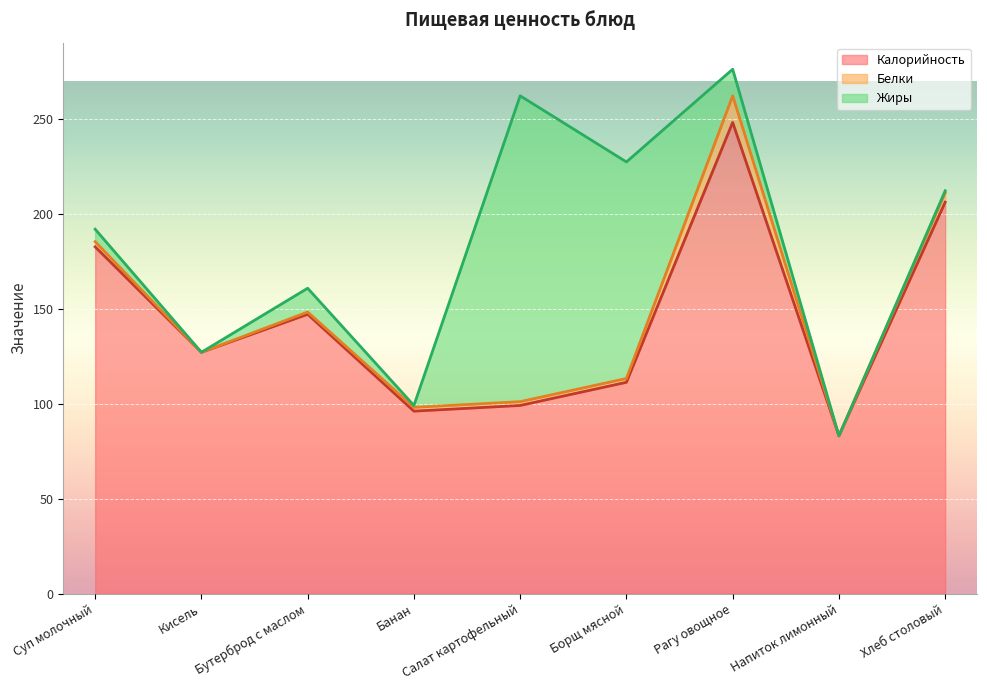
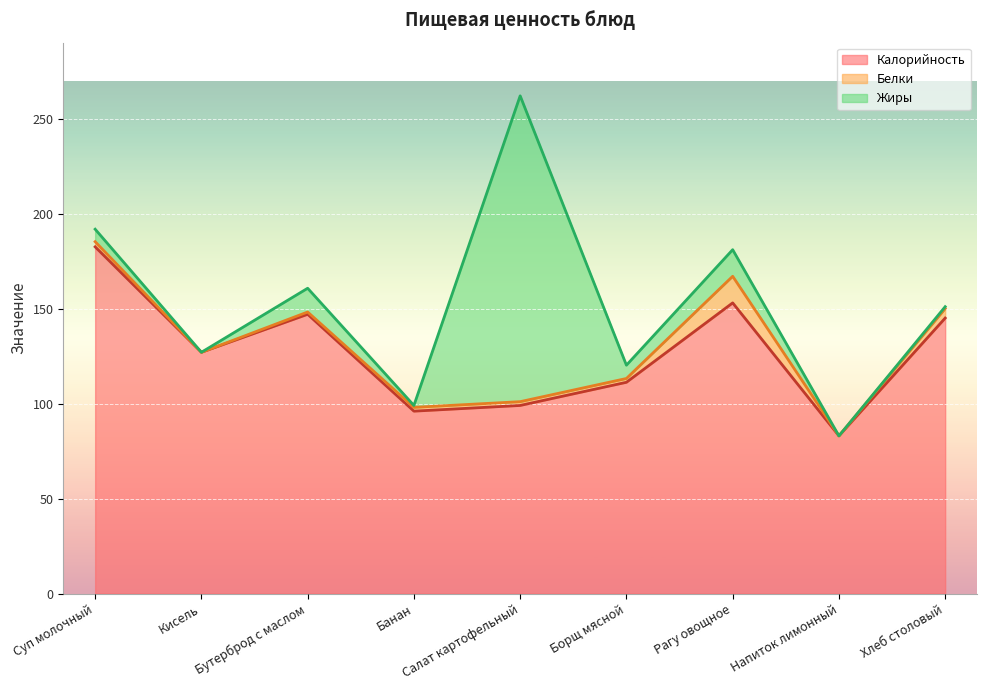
Жиры, Борщ мясной: 114 -> 7
Калорийность, Рагу овощное: 248 -> 153
Калорийность, Хлеб столовый: 206 -> 145
